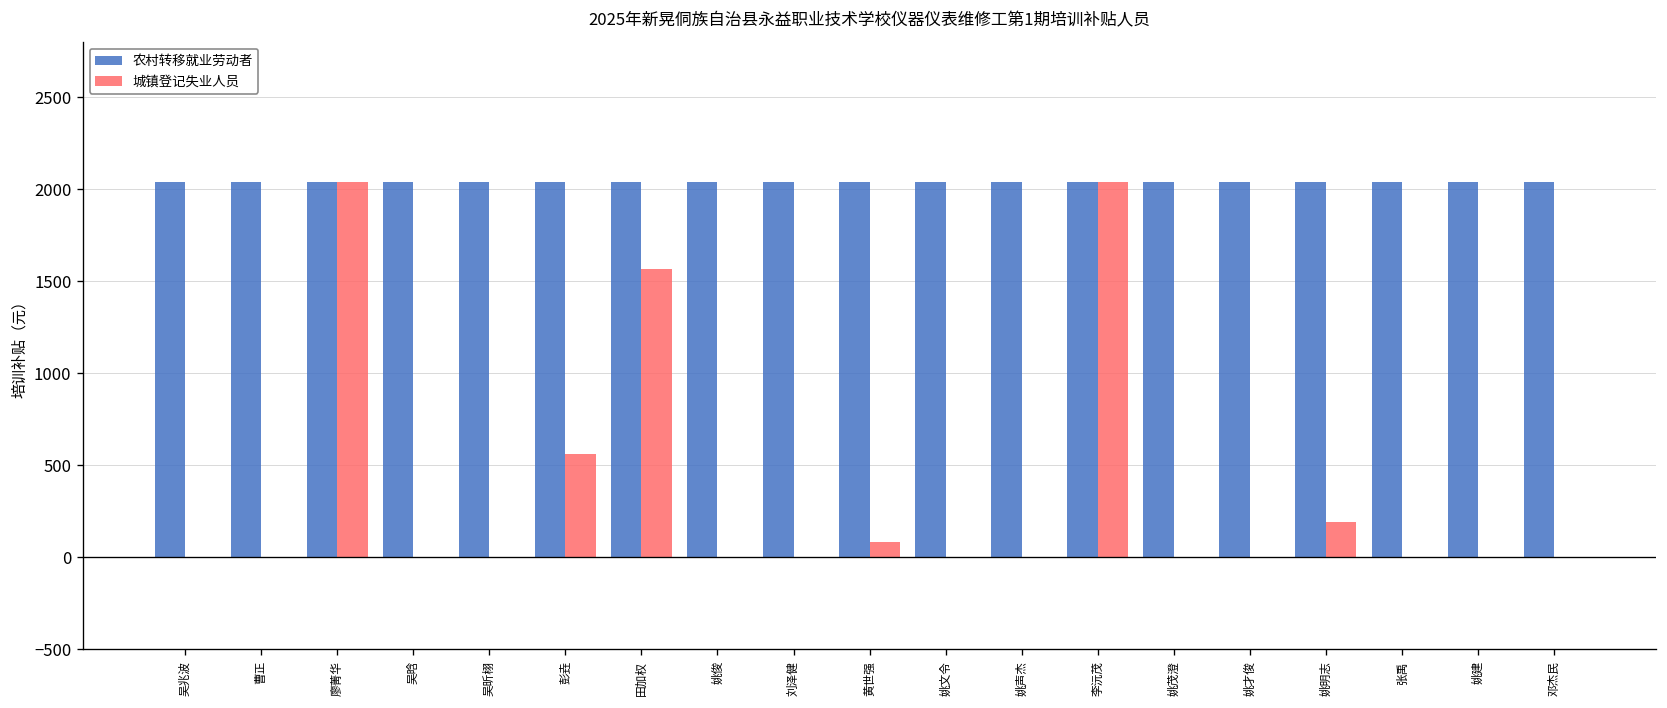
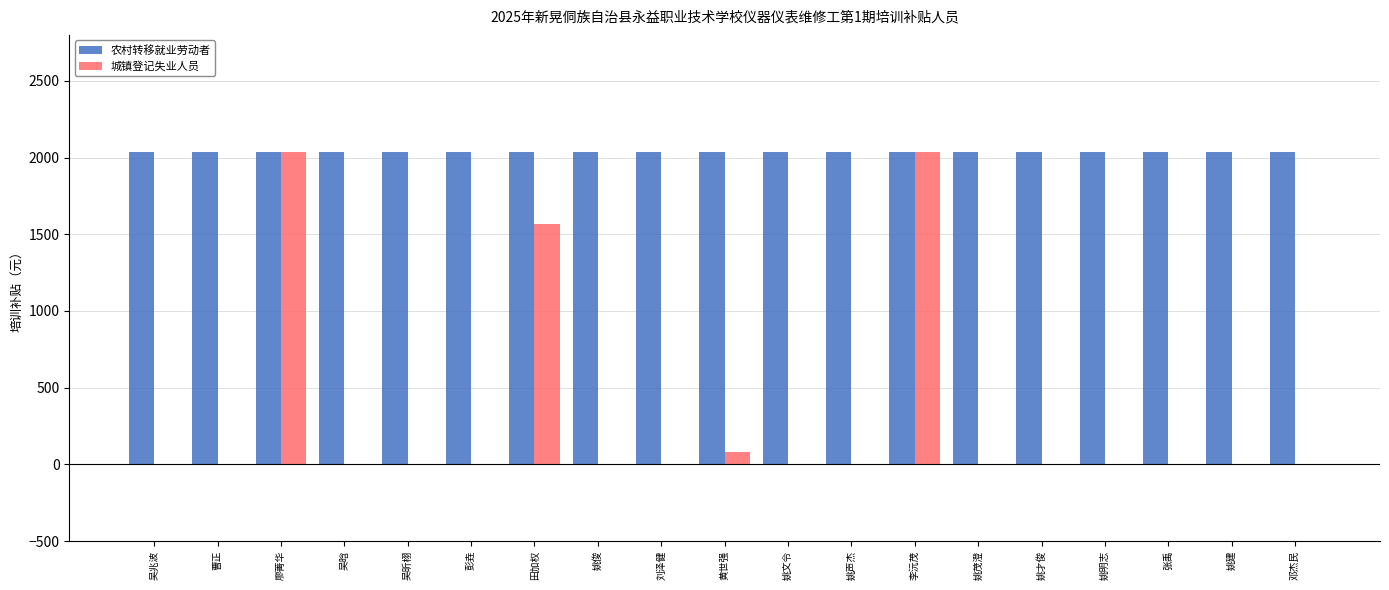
城镇登记失业人员, 彭垚: 560 -> 0
城镇登记失业人员, 姚明志: 190 -> 0
